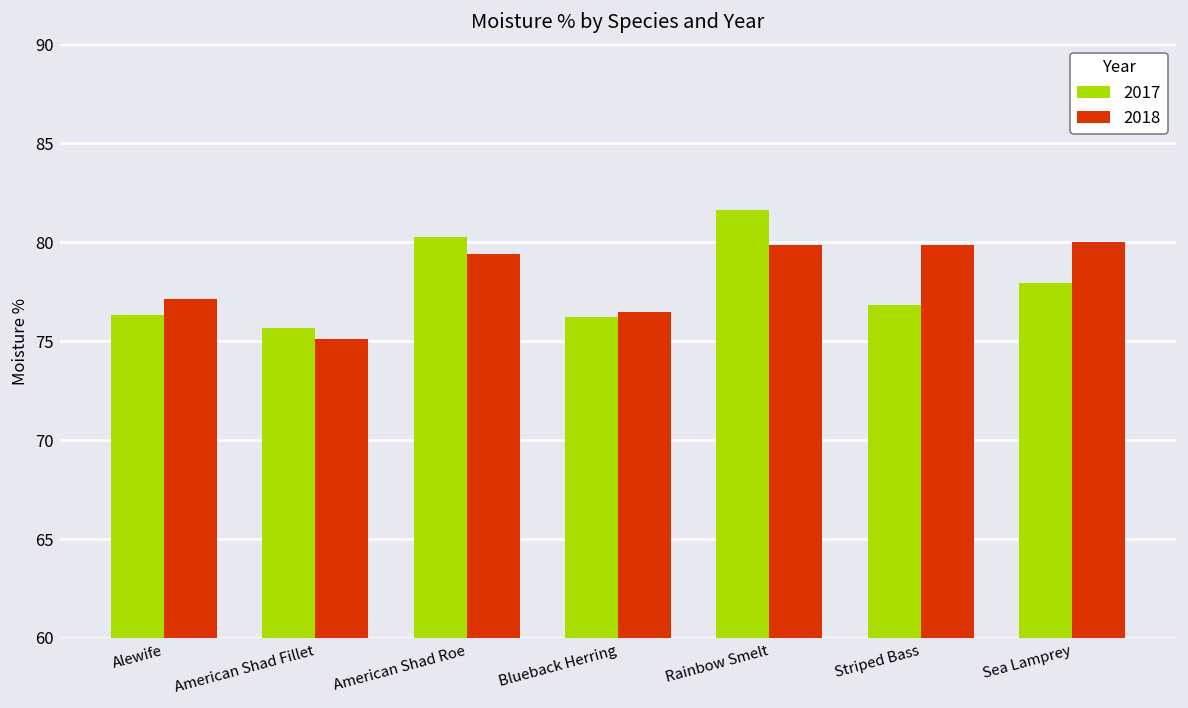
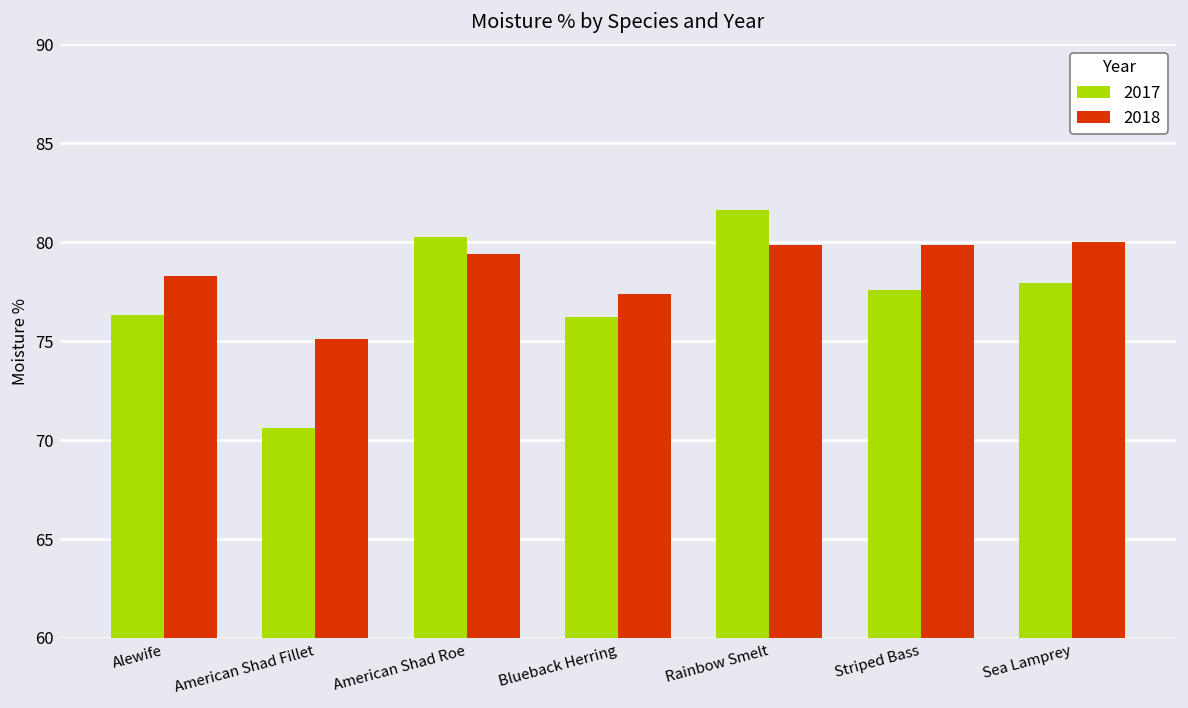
2018, Alewife: 77.1 -> 78.3
2017, American Shad Fillet: 75.6 -> 70.6
2018, Blueback Herring: 76.5 -> 77.4
2017, Striped Bass: 76.8 -> 77.6
